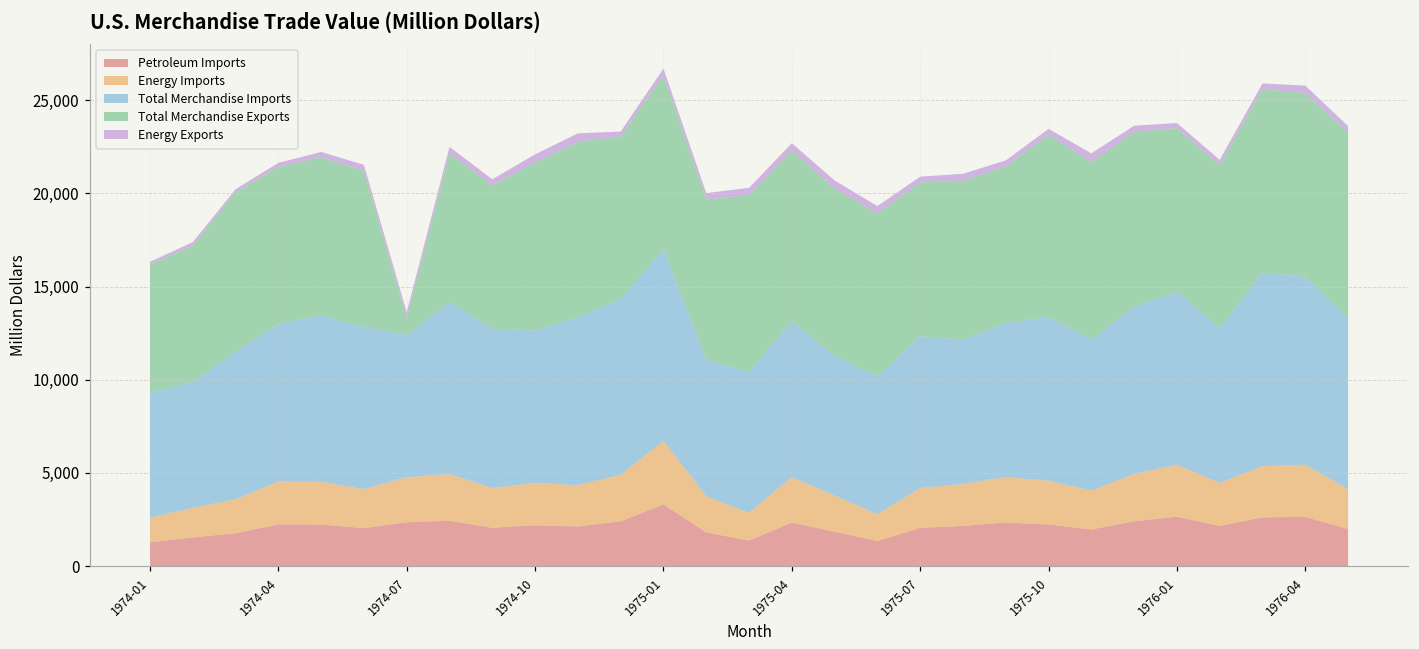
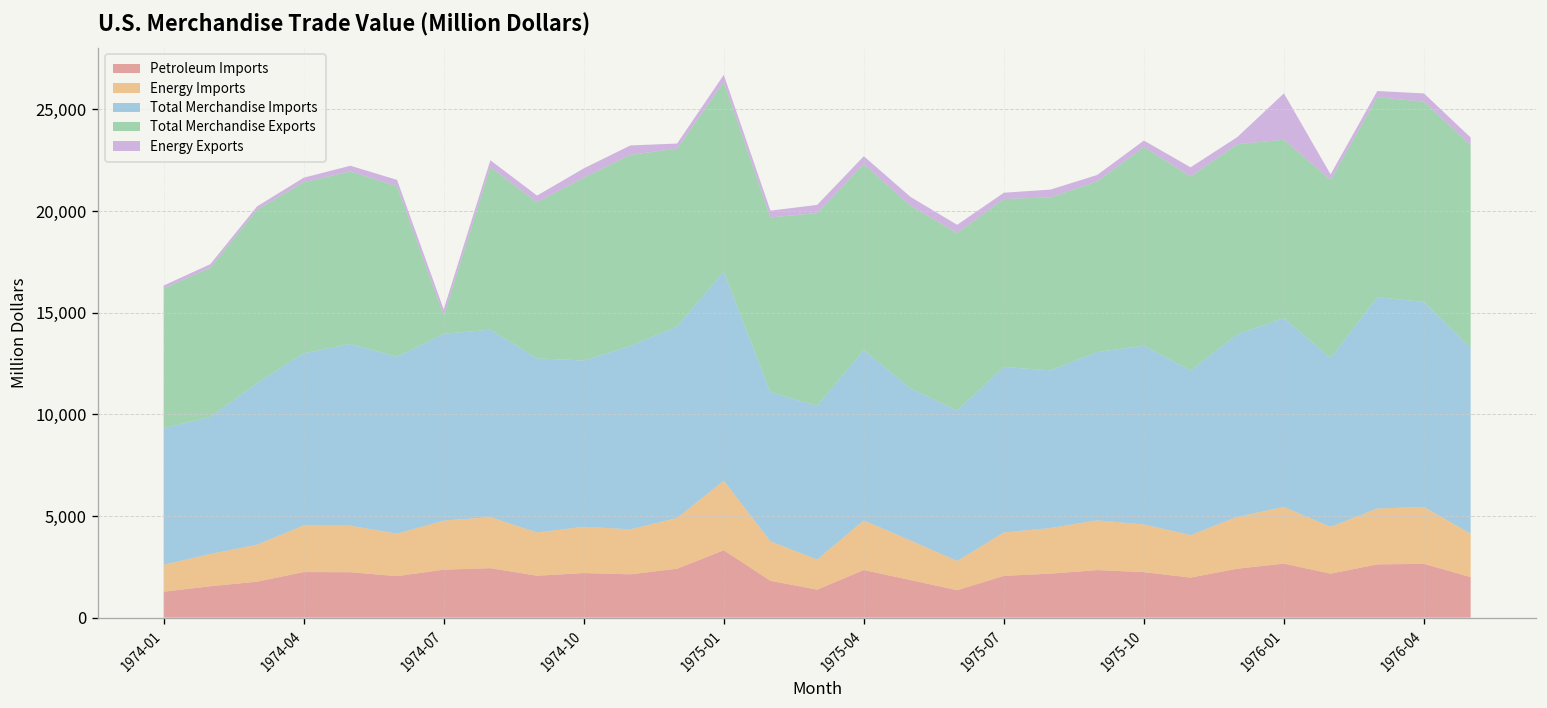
Total Merchandise Imports, 1974-07: 7,700 -> 9,200
Energy Exports, 1976-01: 300 -> 2,300
